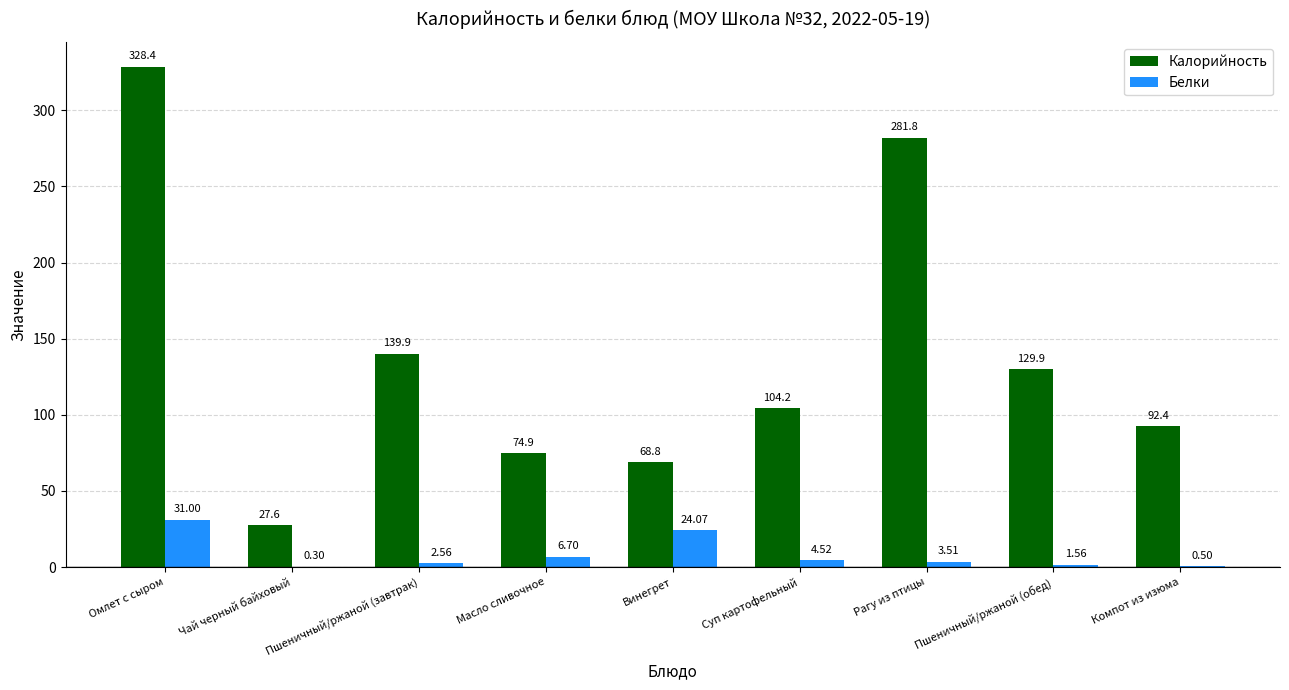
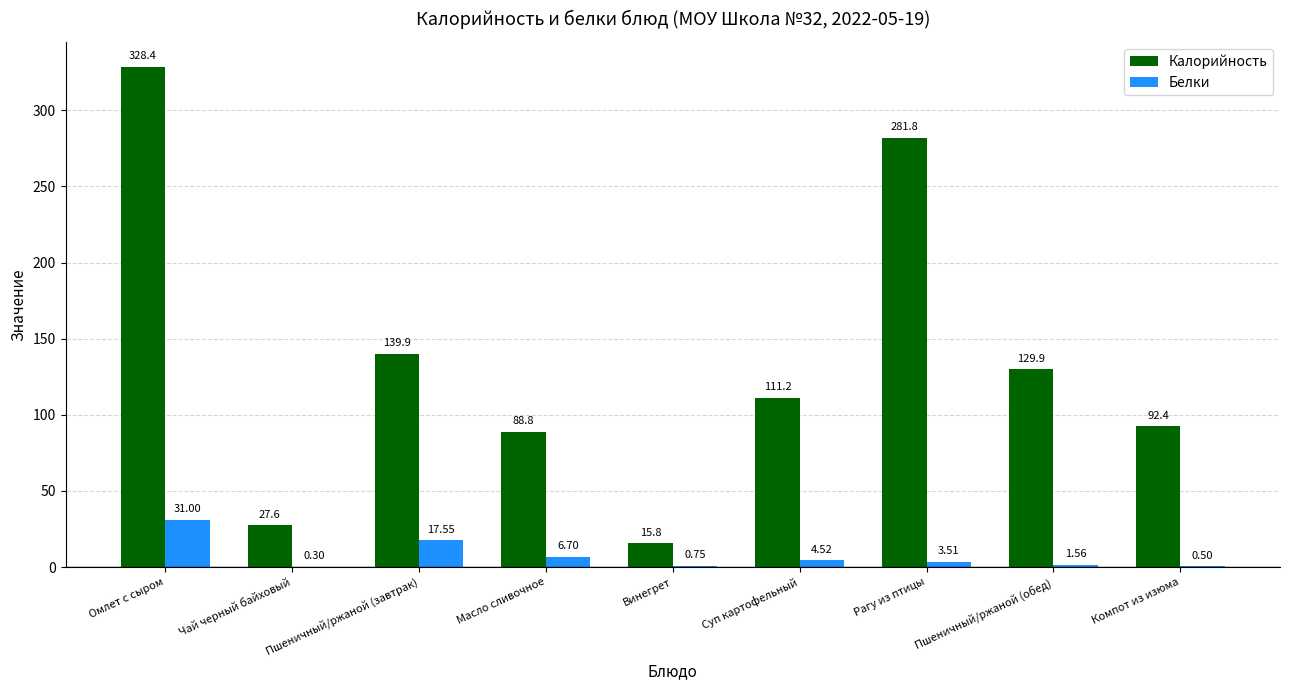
Белки, Пшеничный/ржаной (завтрак): 2.56 -> 17.55
Калорийность, Масло сливочное: 74.9 -> 88.8
Калорийность, Винегрет: 68.8 -> 15.8
Белки, Винегрет: 24.07 -> 0.75
Калорийность, Суп картофельный: 104.2 -> 111.2
